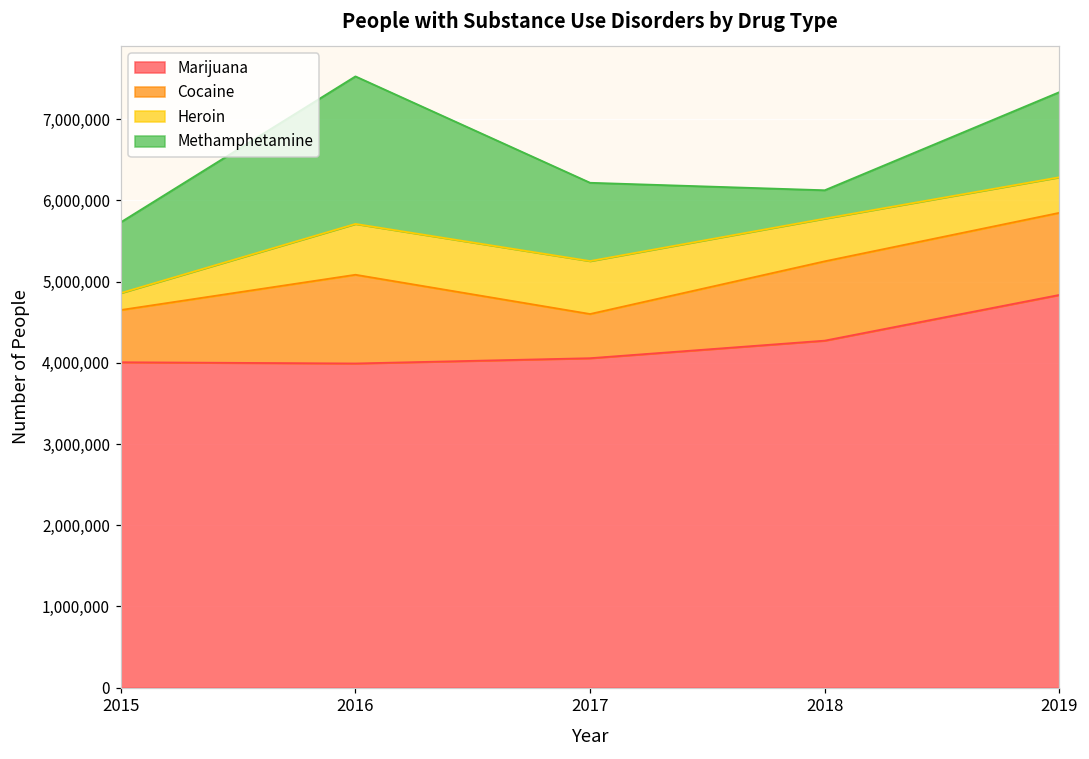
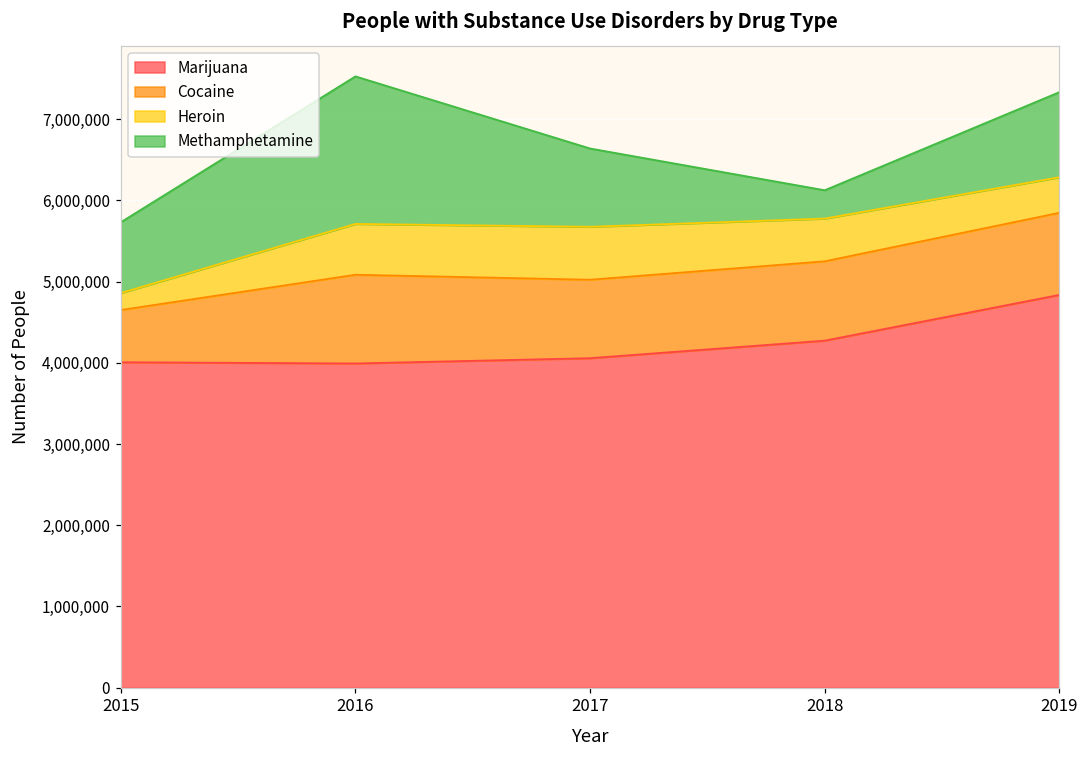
Cocaine, 2017: 500,000 -> 1,000,000
